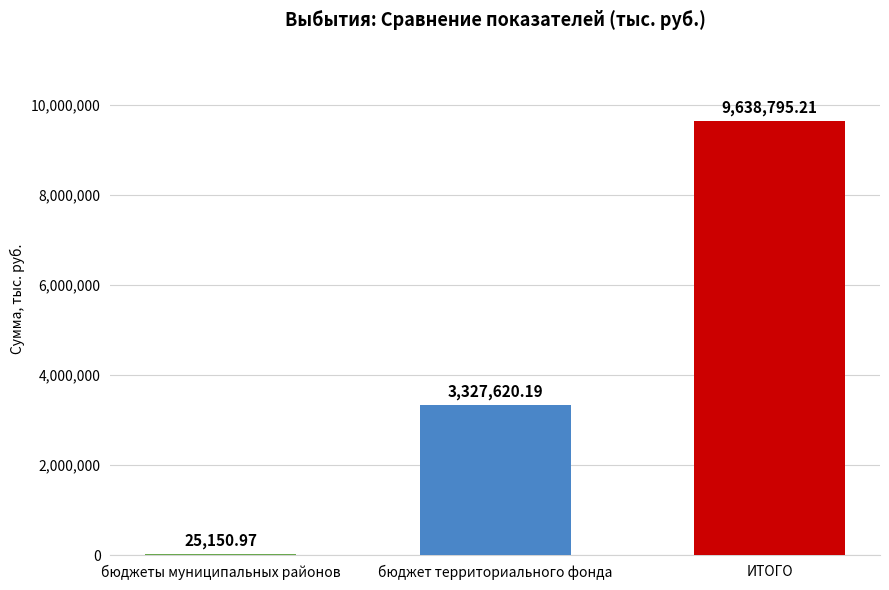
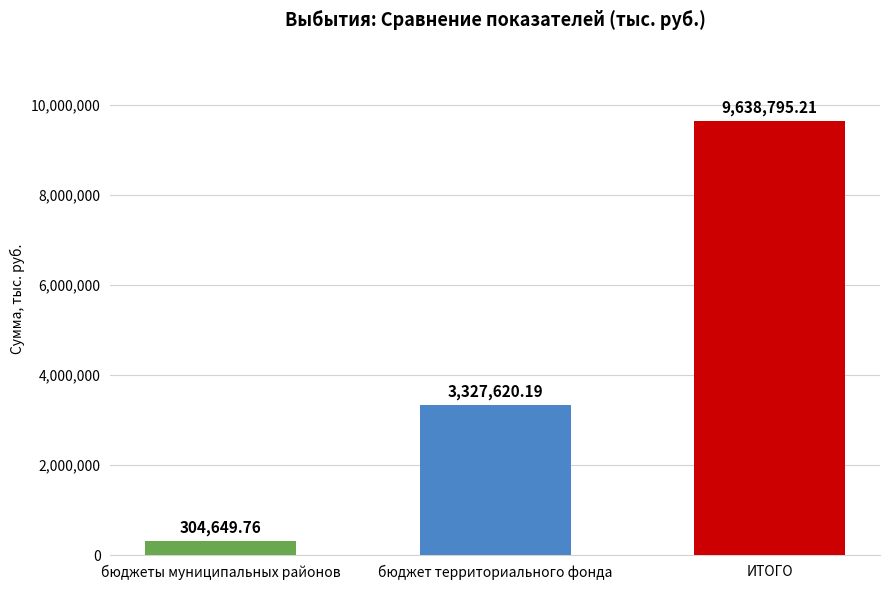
бюджеты муниципальных районов: 25,150.97 -> 304,649.76
